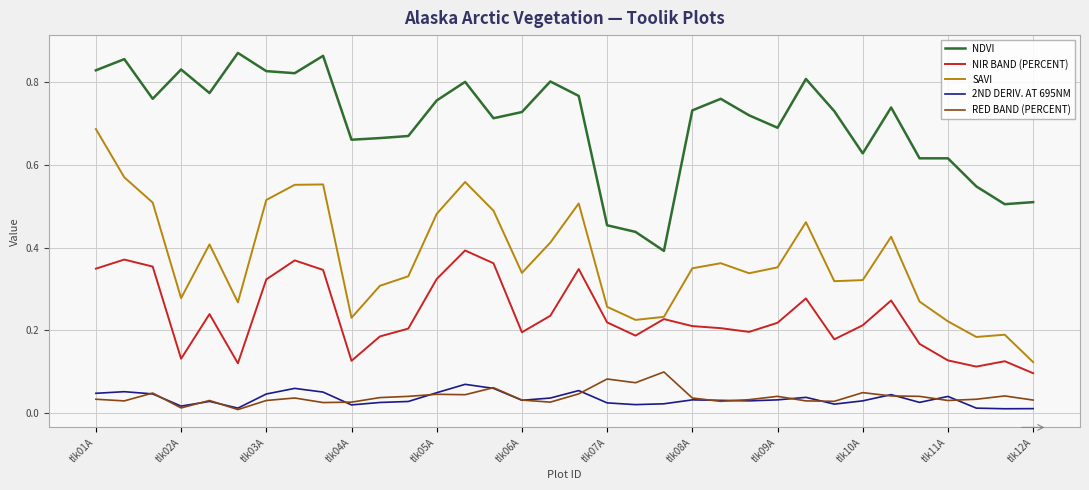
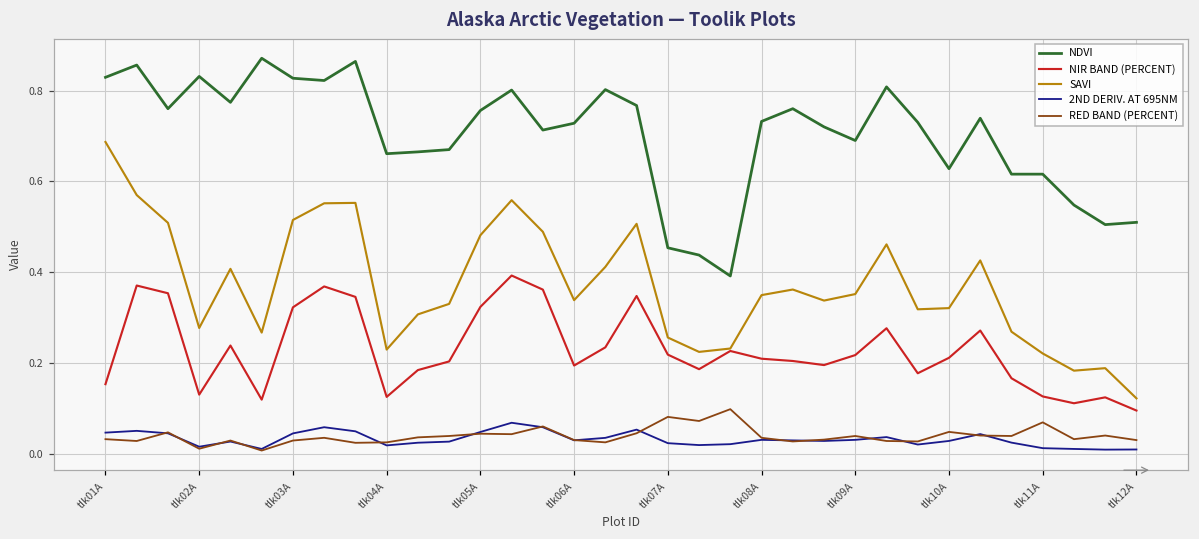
NIR BAND (PERCENT), tlk01A: 0.35 -> 0.15
2ND DERIV. AT 695NM, tlk11A: 0.04 -> 0.01
RED BAND (PERCENT), tlk11A: 0.03 -> 0.07
